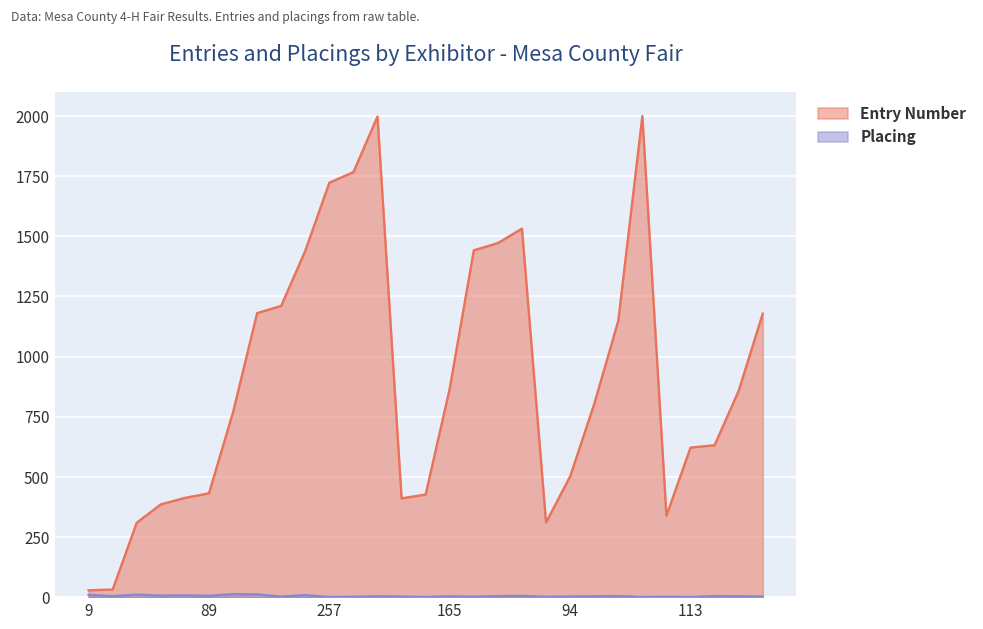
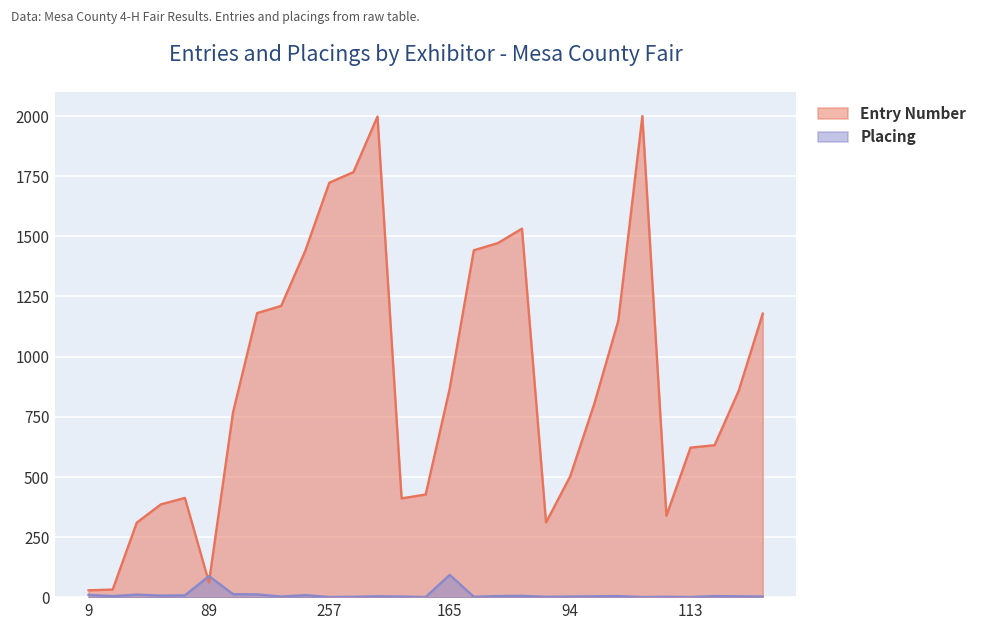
Entry Number, 89: 430 -> 60
Placing, 89: 10 -> 90
Placing, 165: 0 -> 90
